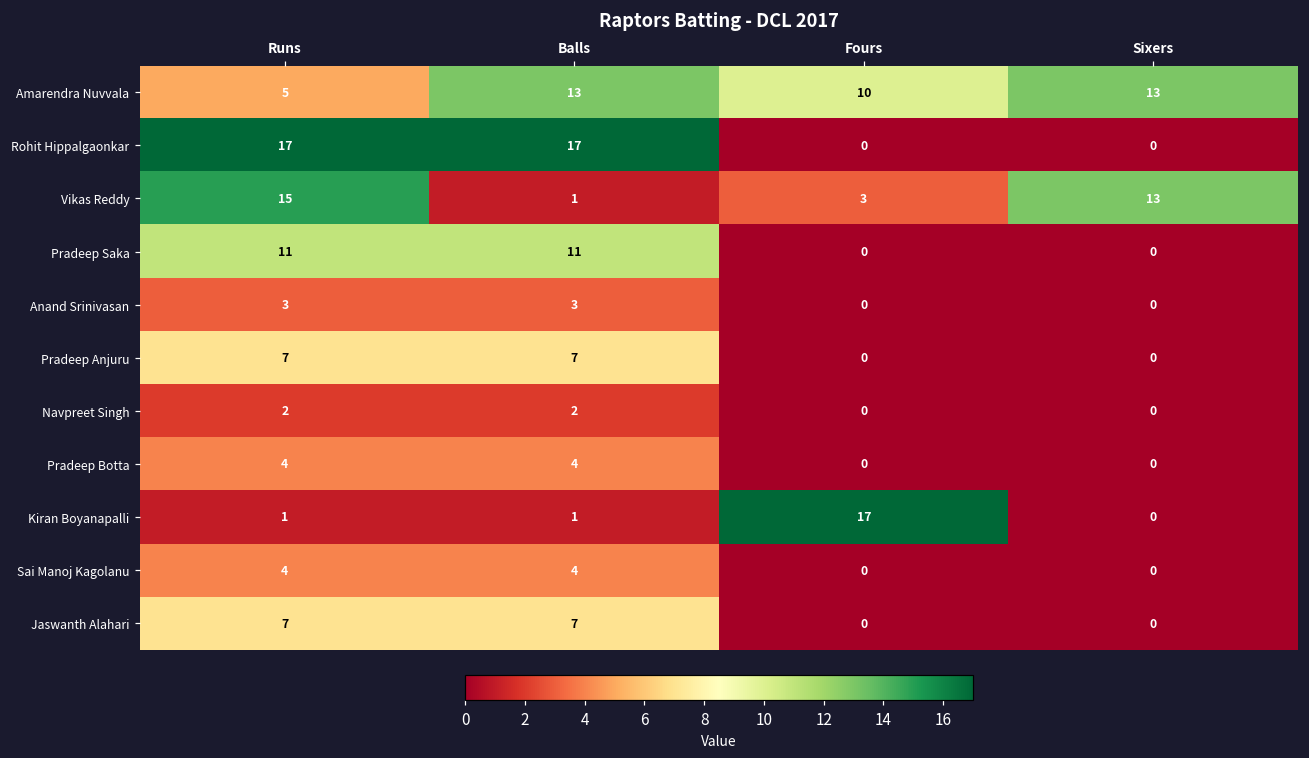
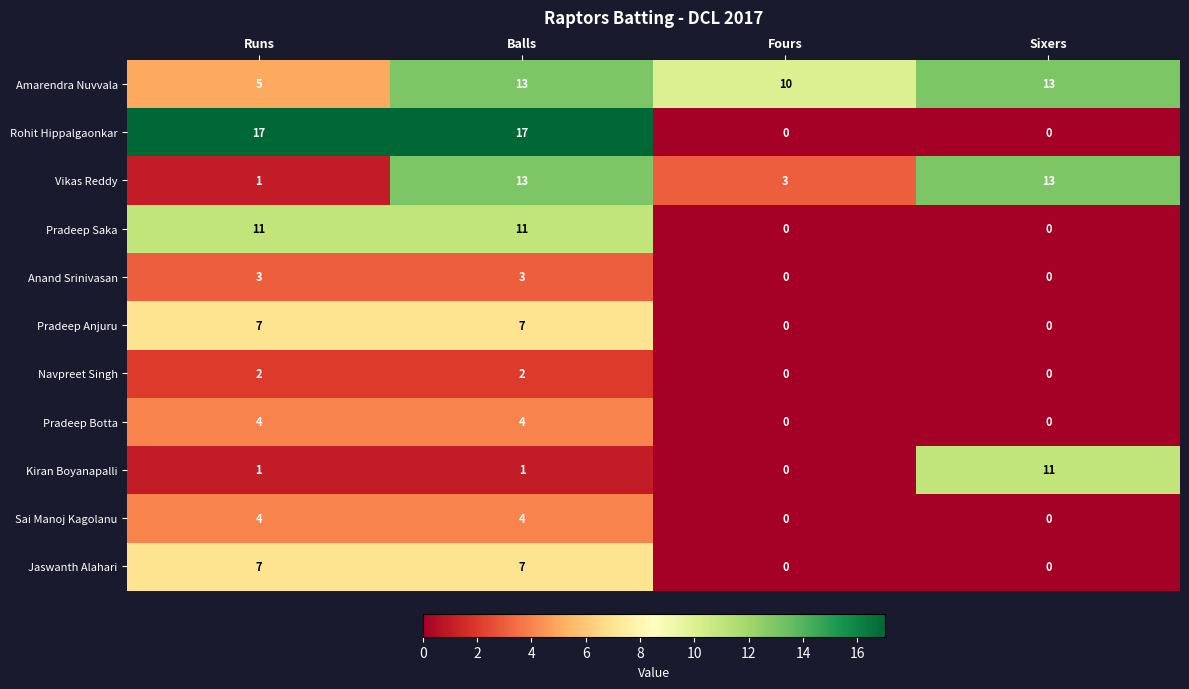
Vikas Reddy, Runs: 15 -> 1
Vikas Reddy, Balls: 1 -> 13
Kiran Boyanapalli, Fours: 17 -> 0
Kiran Boyanapalli, Sixers: 0 -> 11
